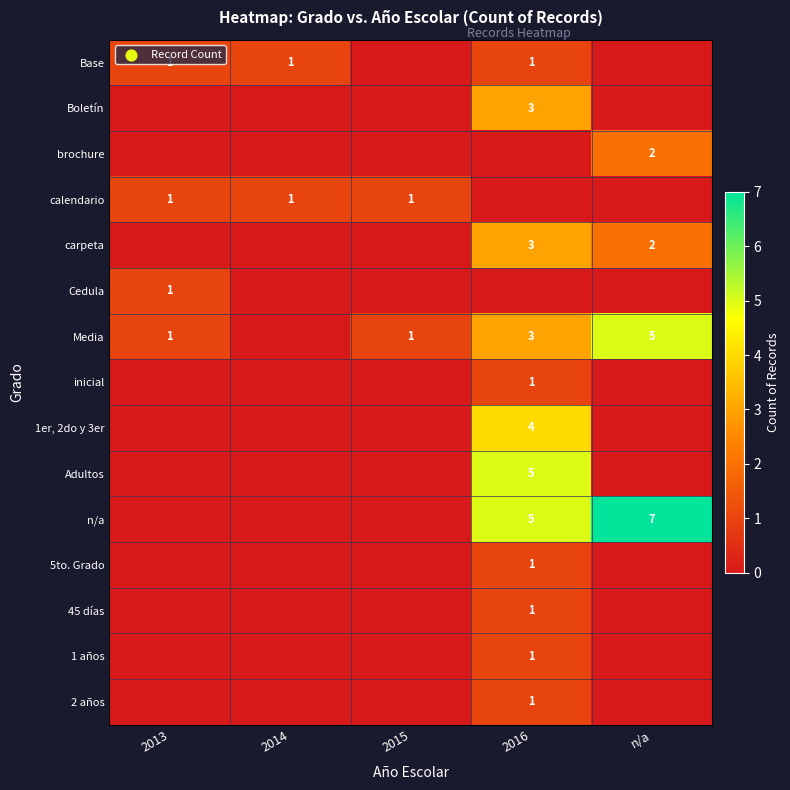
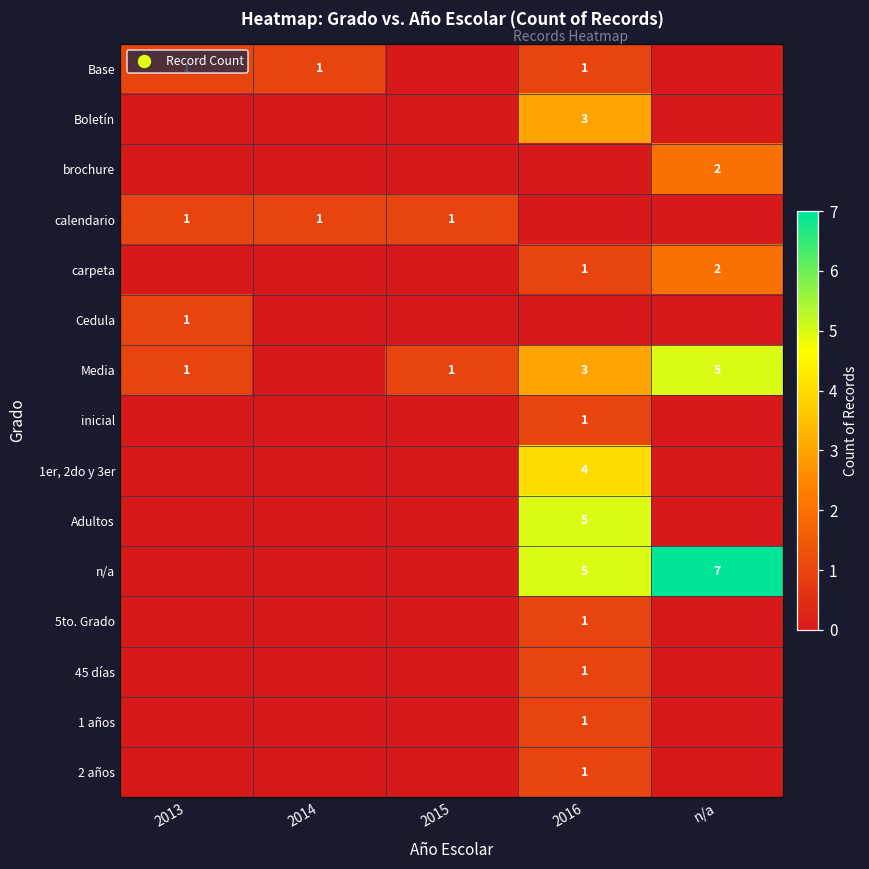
carpeta, 2016: 3 -> 1
